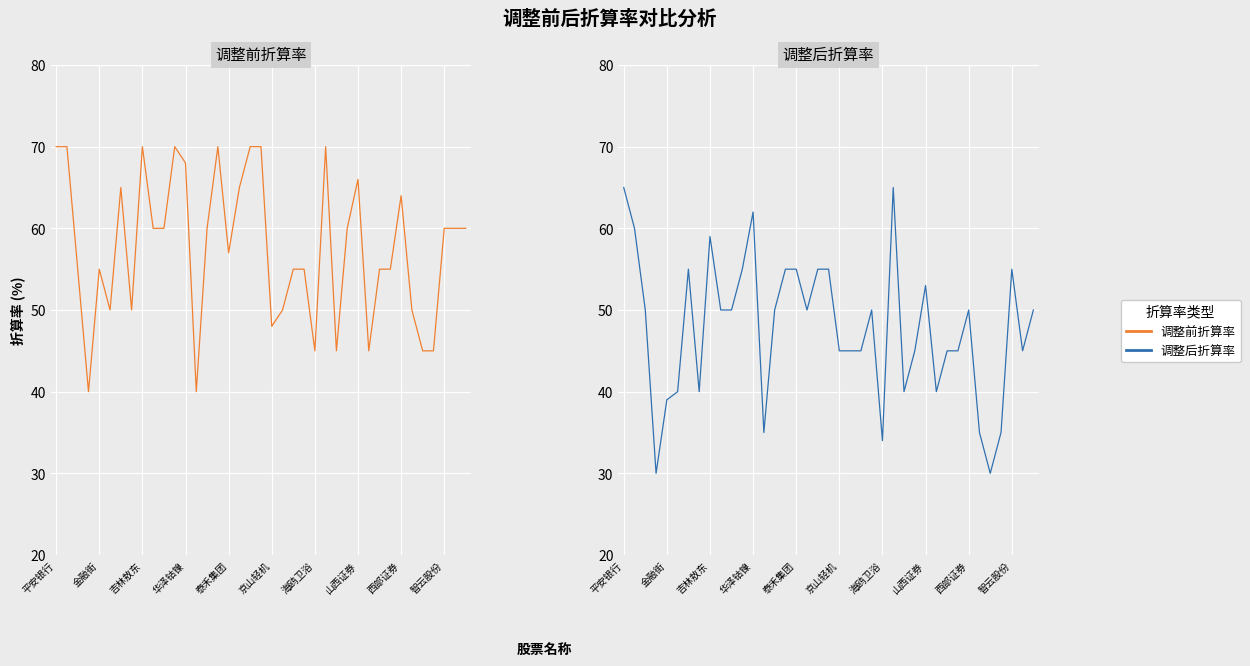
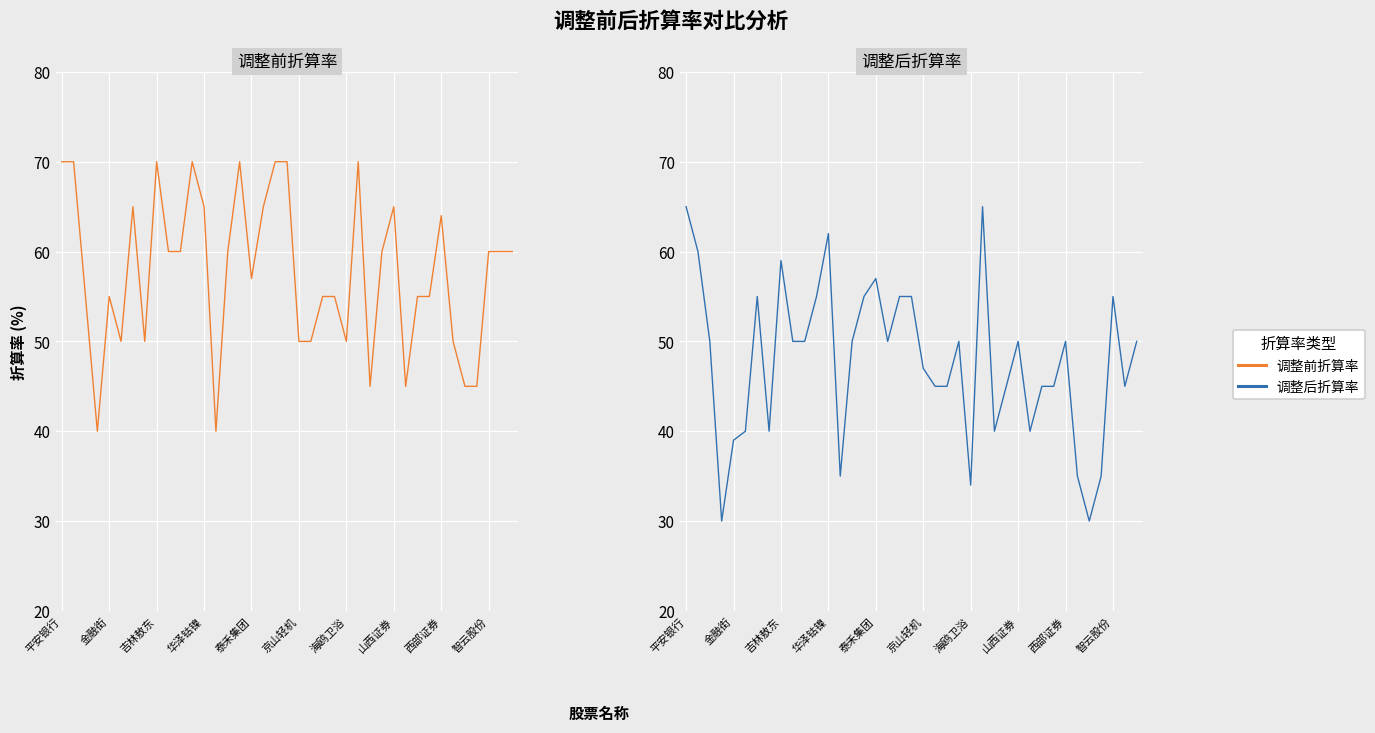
调整前折算率, 华泽钴镍: 68 -> 65
调整前折算率, 京山轻机: 48 -> 50
调整前折算率, 海鸥卫浴: 45 -> 50
调整前折算率, 山西证券: 66 -> 65
调整后折算率, 泰禾集团: 55 -> 57
调整后折算率, 京山轻机: 45 -> 47
调整后折算率, 山西证券: 53 -> 50
